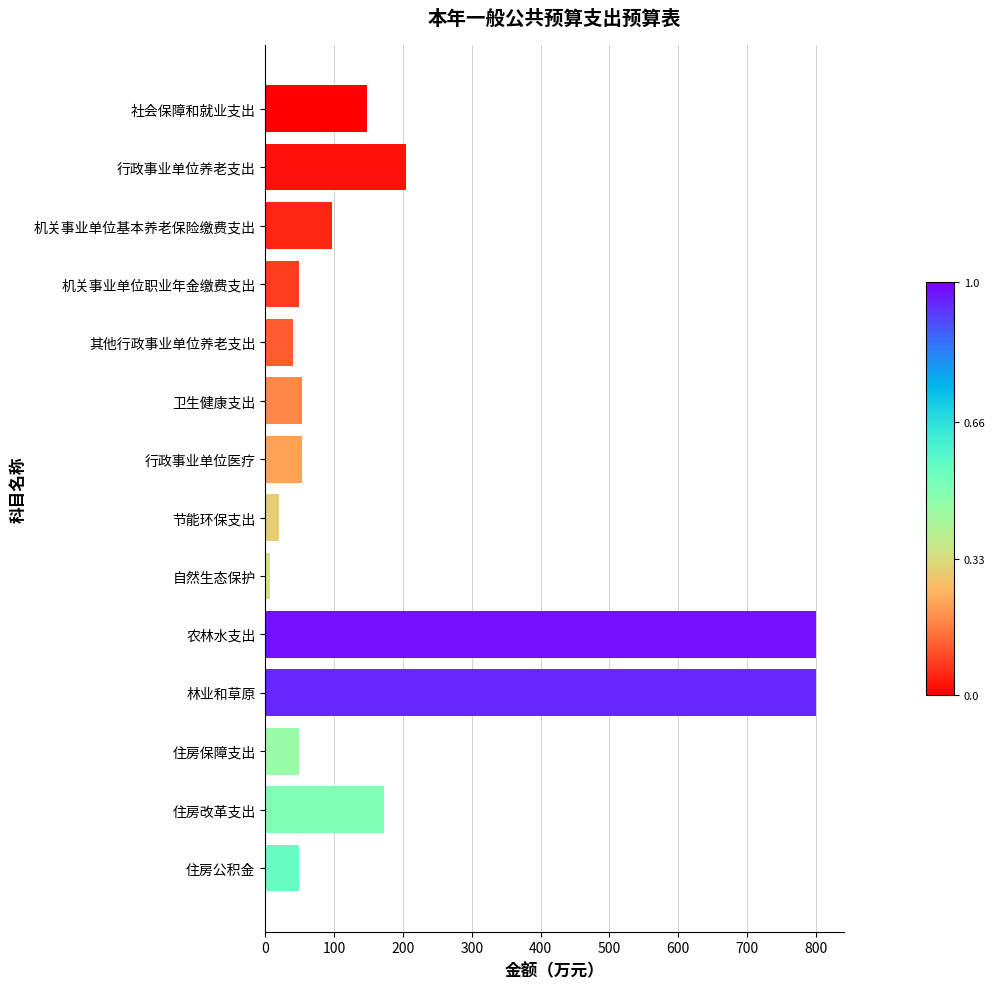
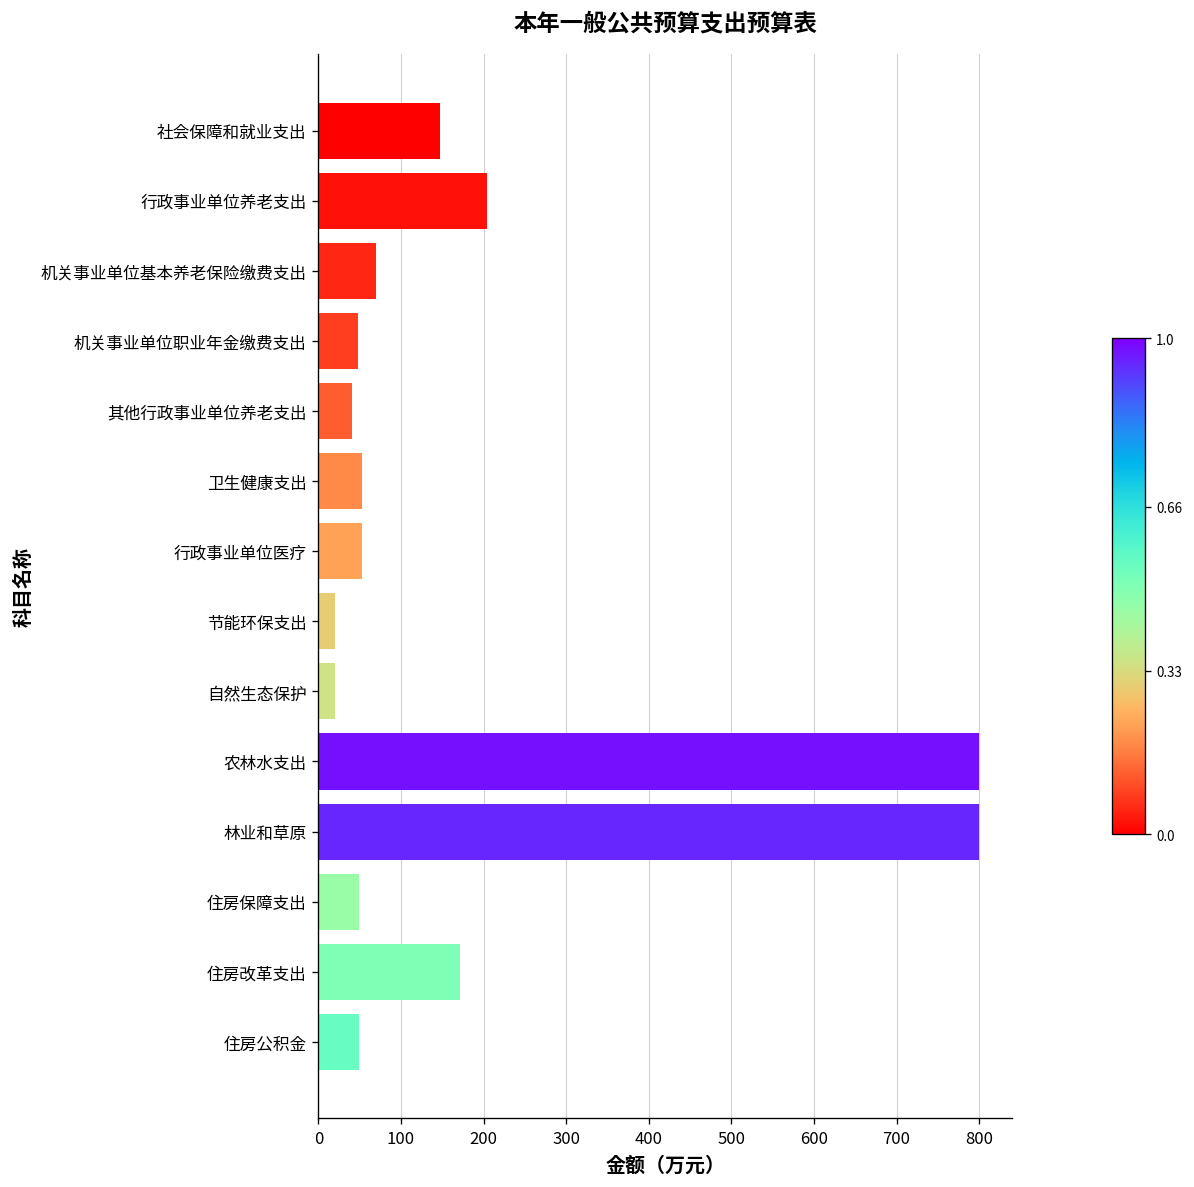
机关事业单位基本养老保险缴费支出: 100 -> 70
自然生态保护: 10 -> 20
